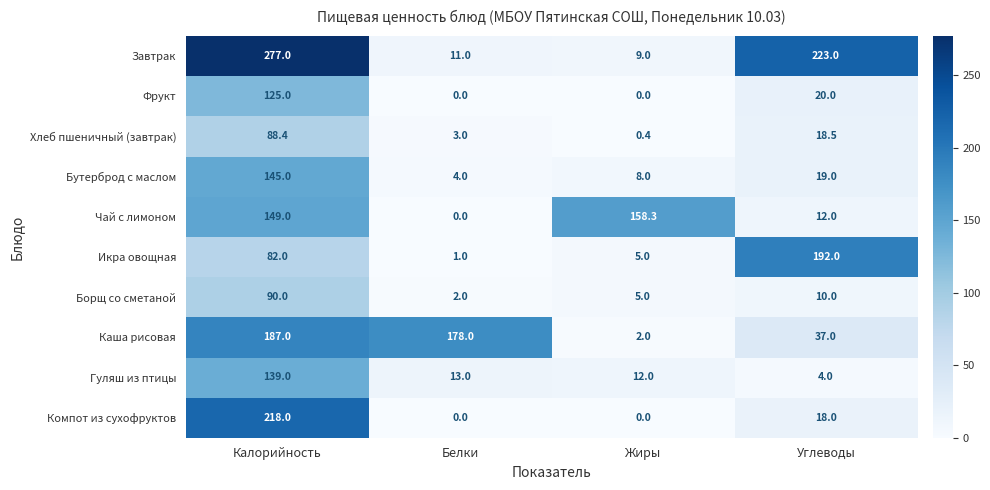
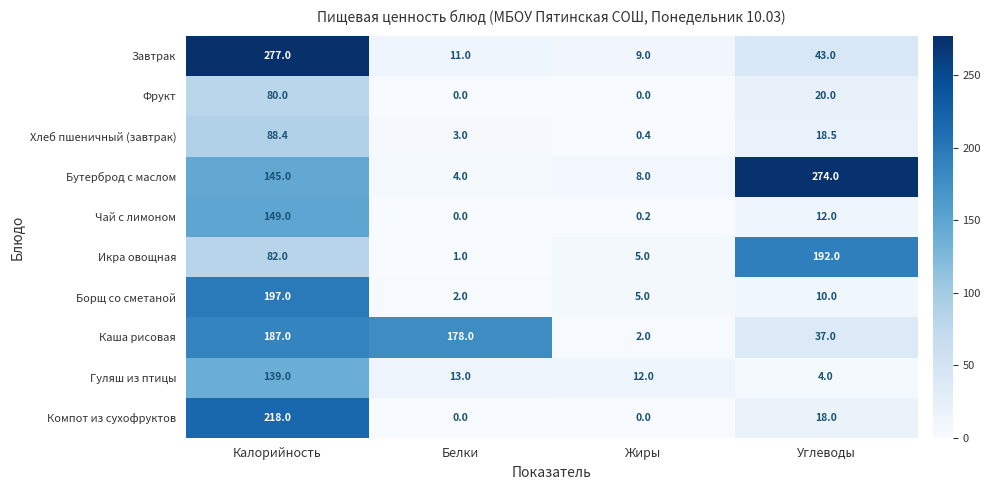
Завтрак, Углеводы: 223.0 -> 43.0
Фрукт, Калорийность: 125.0 -> 80.0
Бутерброд с маслом, Углеводы: 19.0 -> 274.0
Чай с лимоном, Жиры: 158.3 -> 0.2
Борщ со сметаной, Калорийность: 90.0 -> 197.0
